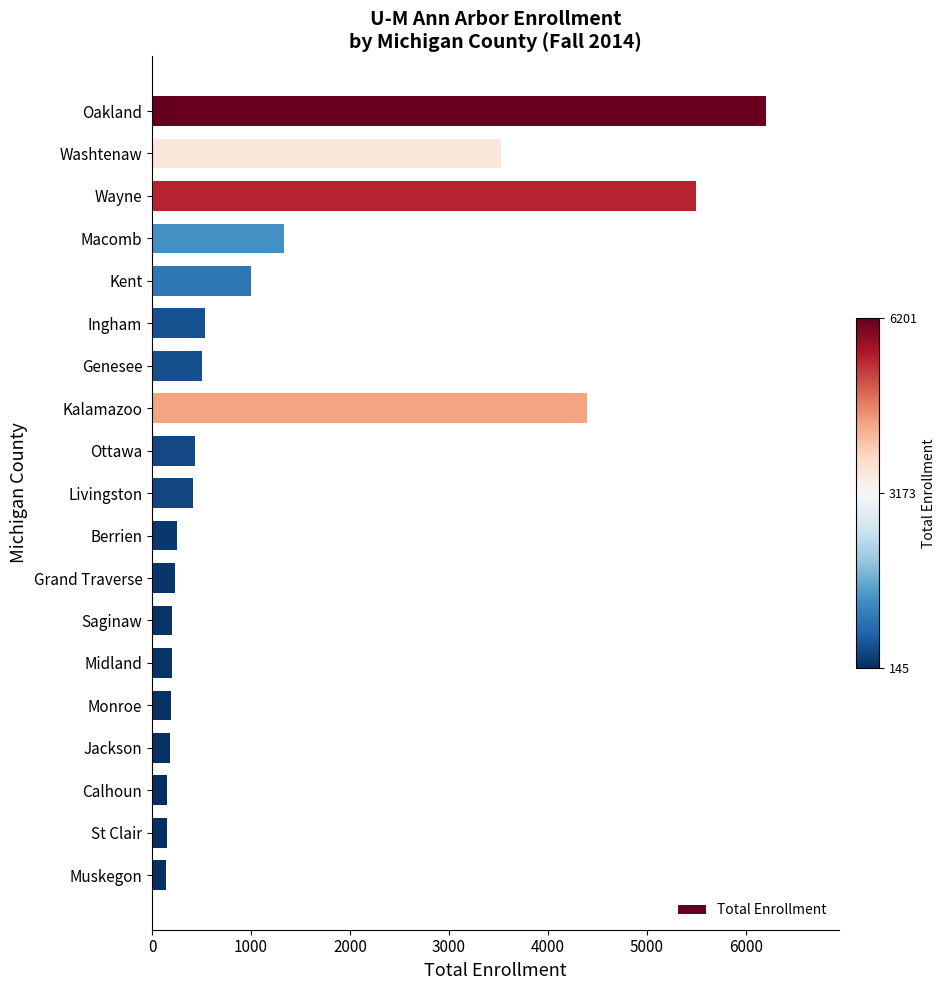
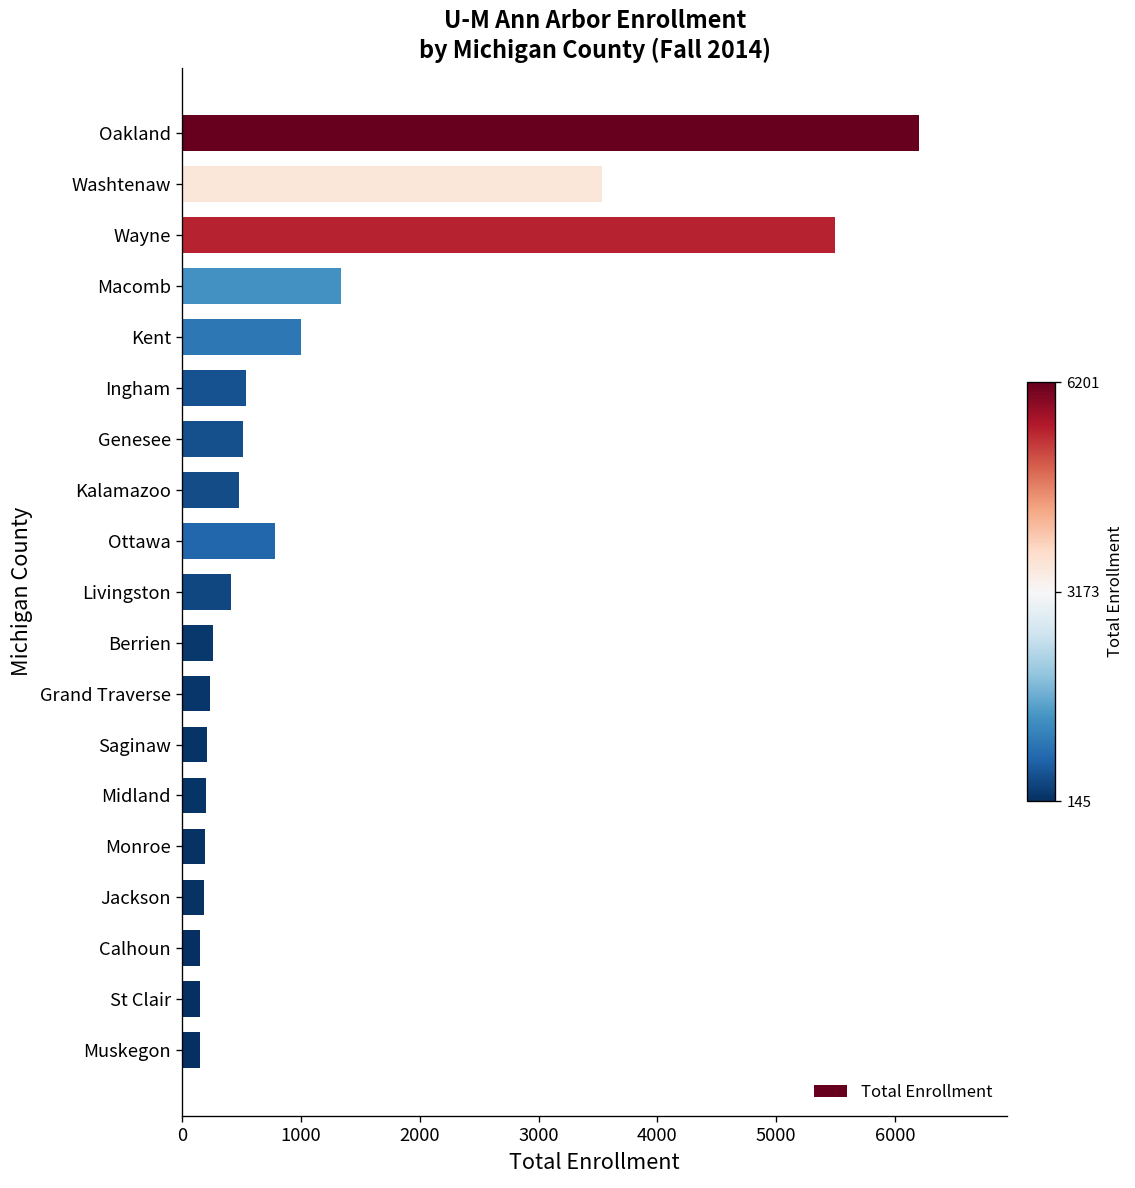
Kalamazoo: 4400 -> 500
Ottawa: 400 -> 800
